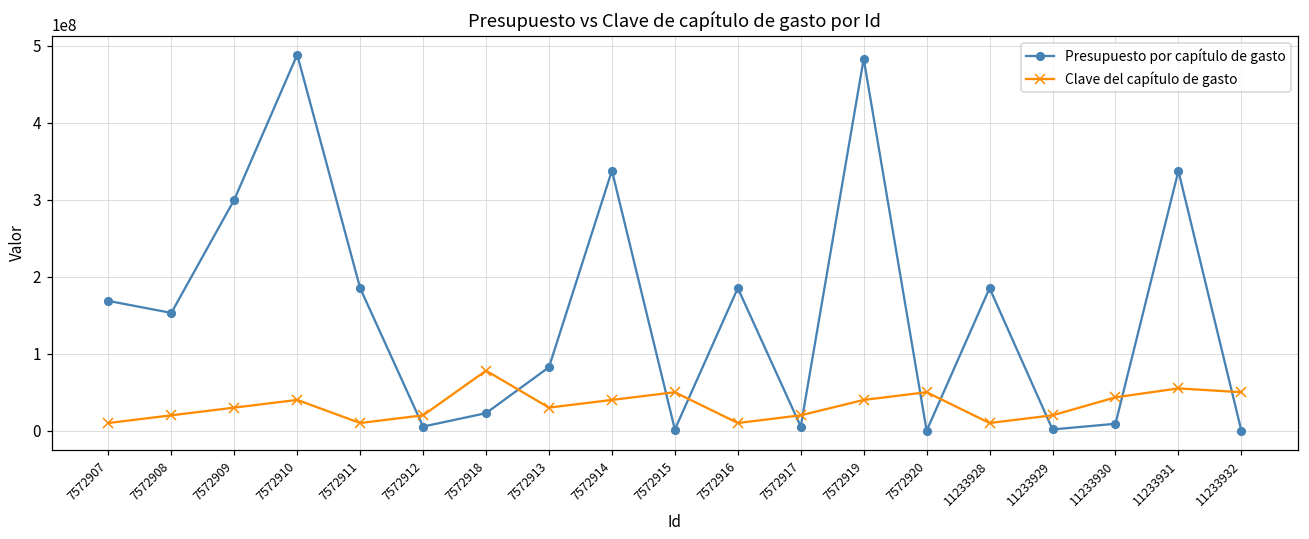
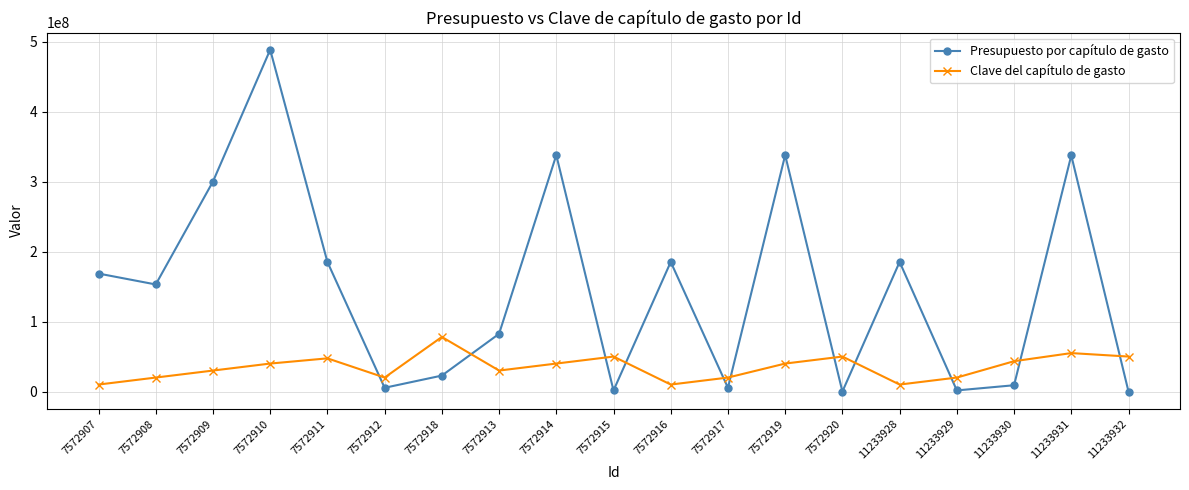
Clave del capítulo de gasto, 7572911: 10000000 -> 50000000
Presupuesto por capítulo de gasto, 7572919: 480000000 -> 340000000
